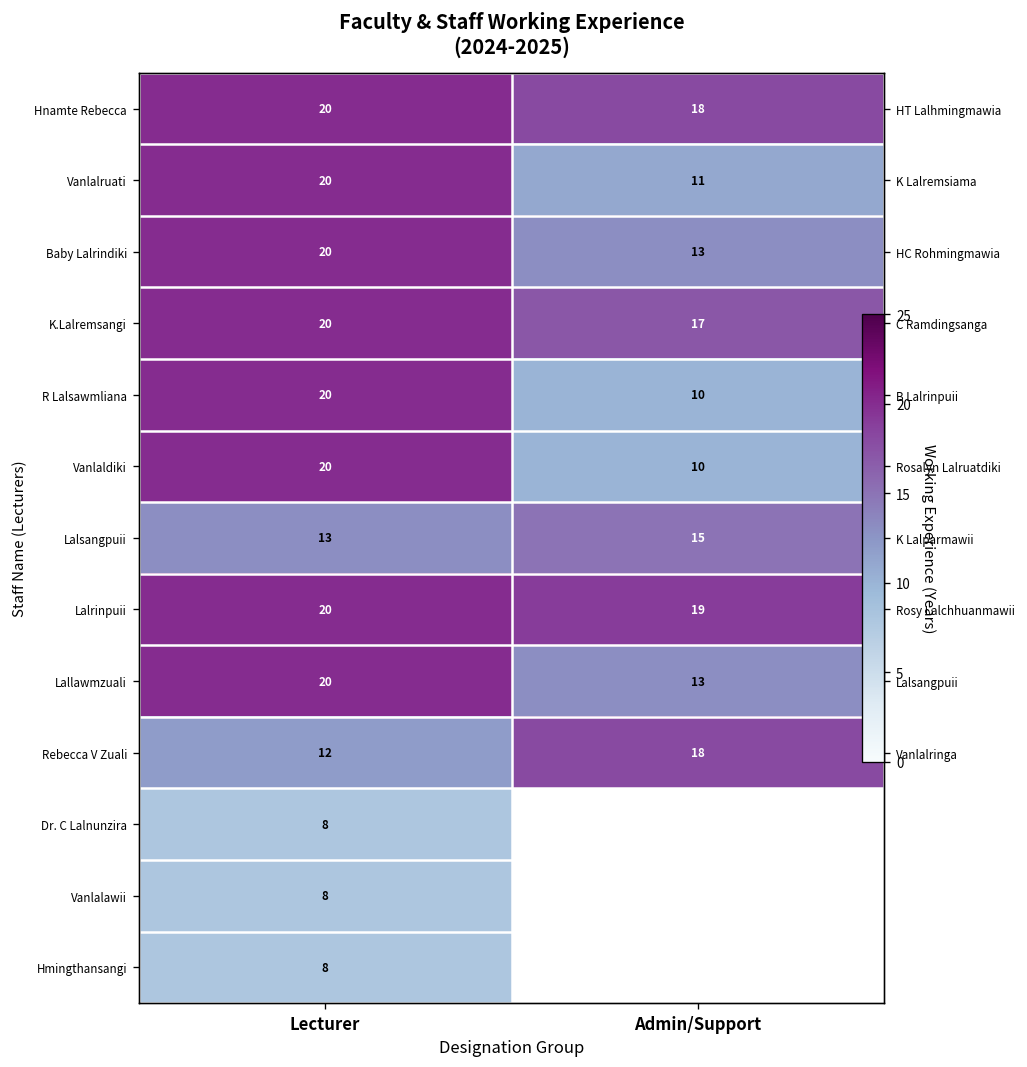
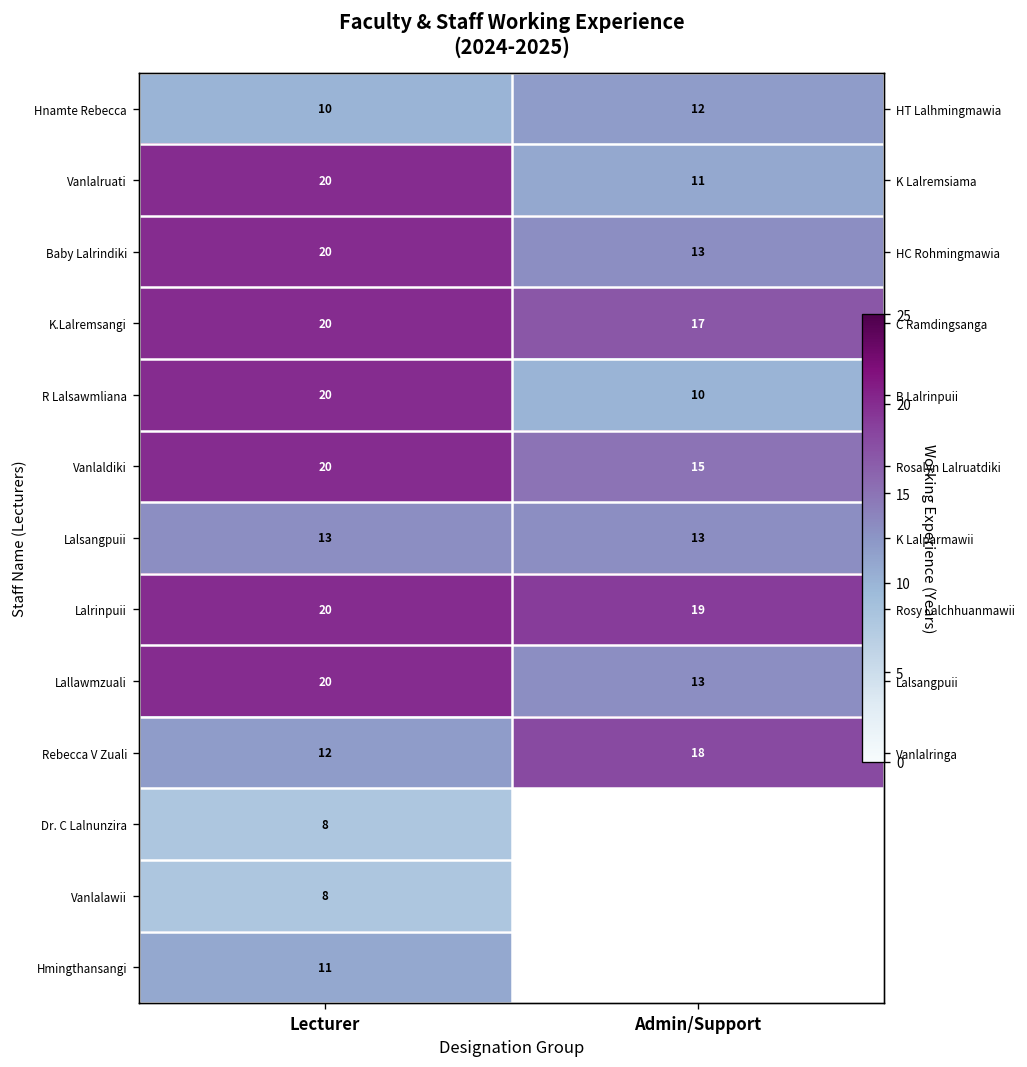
Hnamte Rebecca, Lecturer: 20 -> 10
Hnamte Rebecca, Admin/Support: 18 -> 12
Vanlaldiki, Admin/Support: 10 -> 15
Lalsangpuii, Admin/Support: 15 -> 13
Hmingthansangi, Lecturer: 8 -> 11
